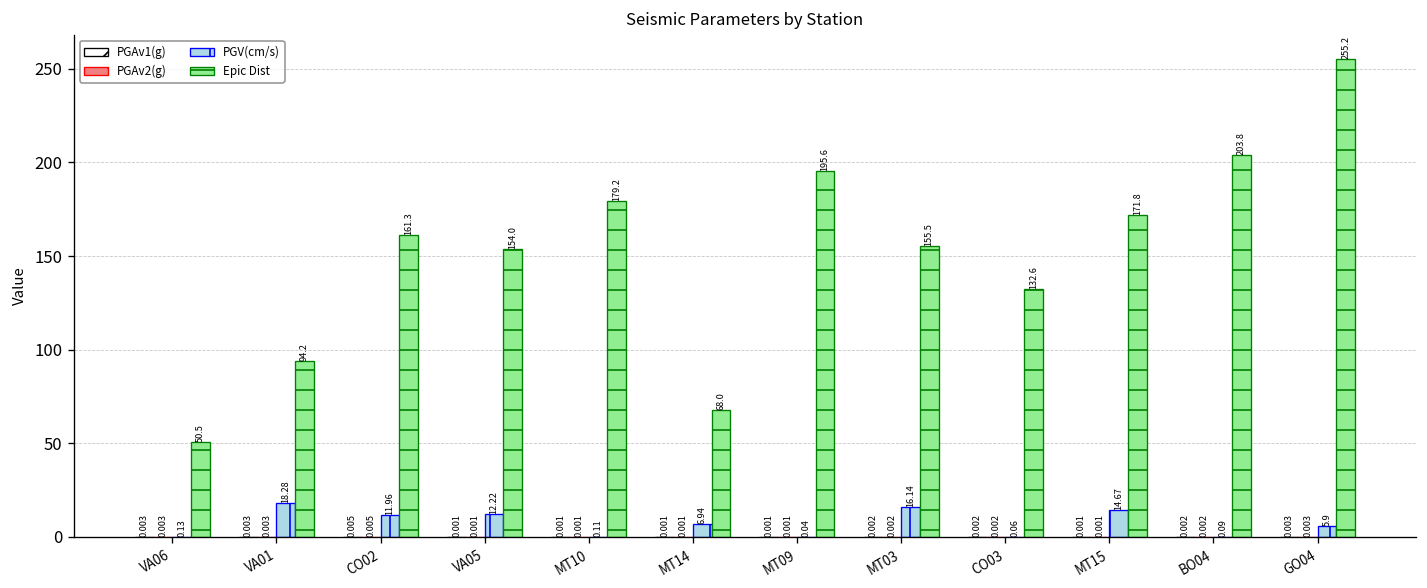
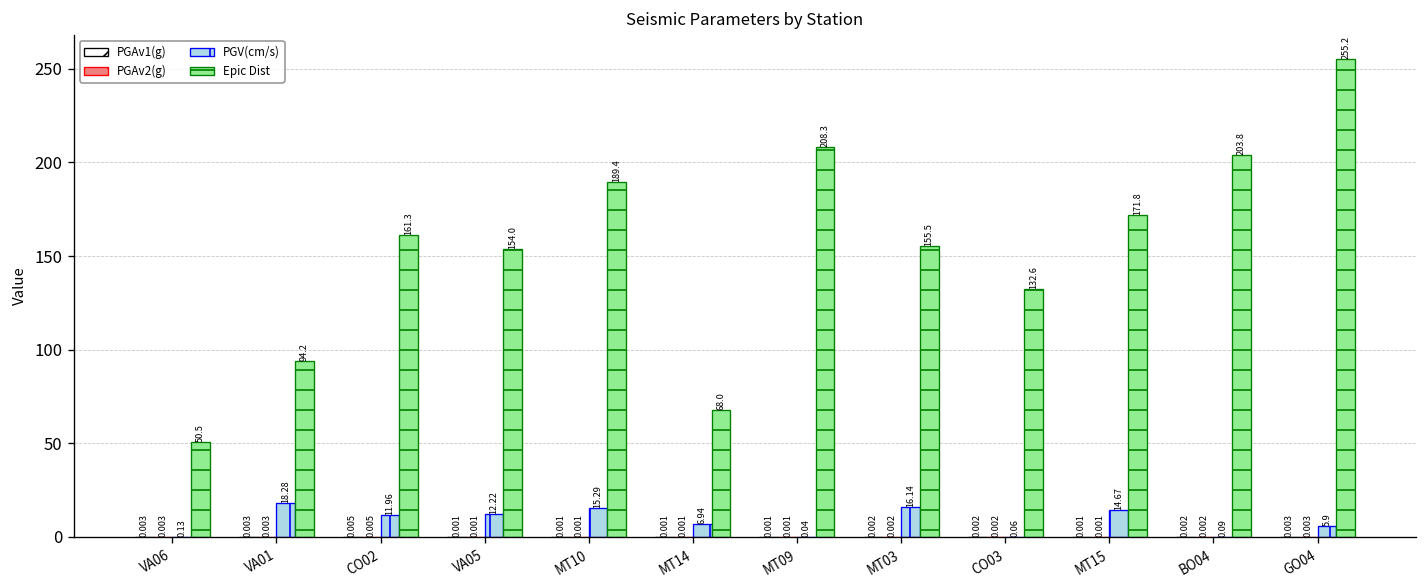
PGV(cm/s), MT10: 0.11 -> 15.29
Epic Dist, MT10: 179.2 -> 189.4
Epic Dist, MT09: 195.6 -> 208.3
